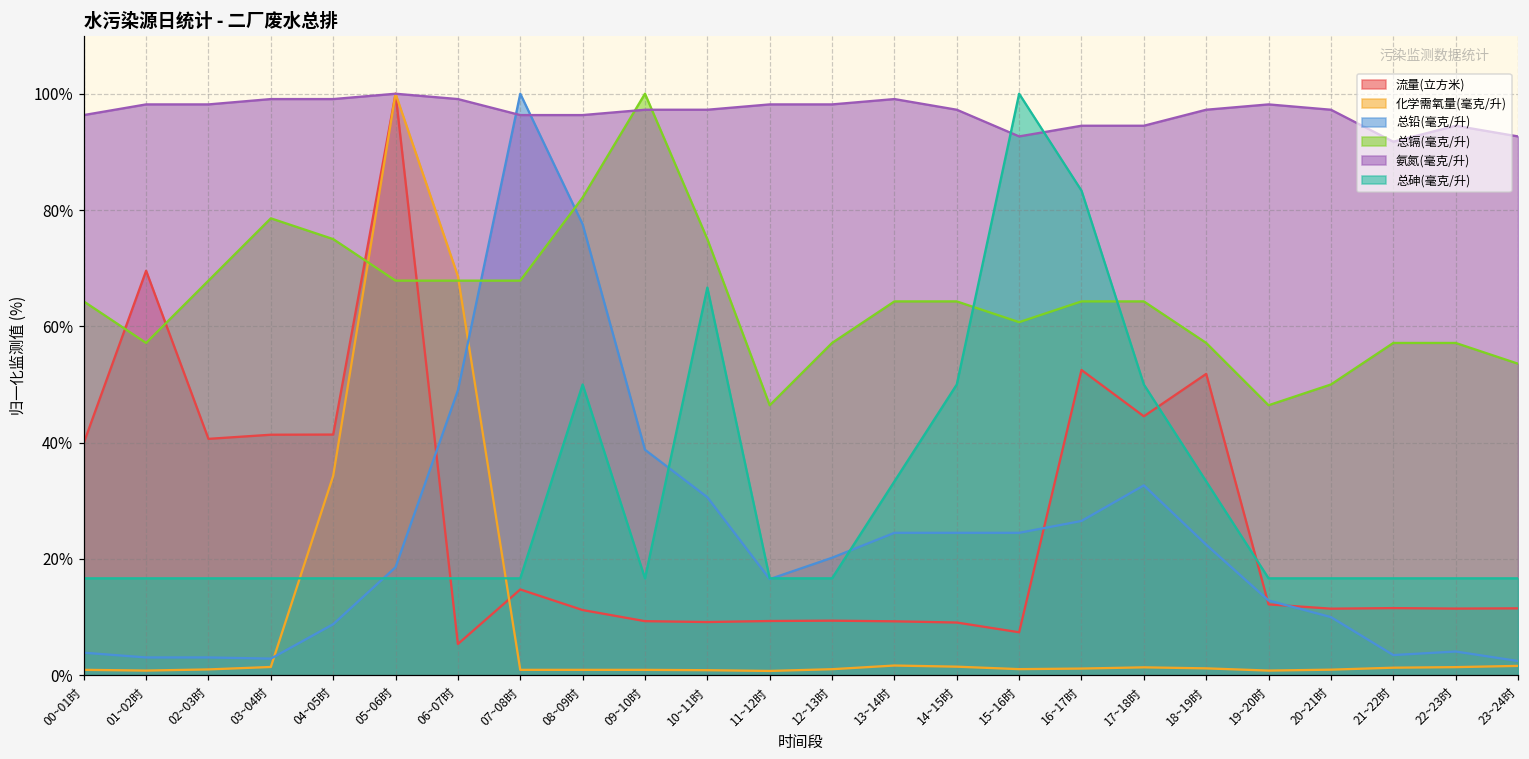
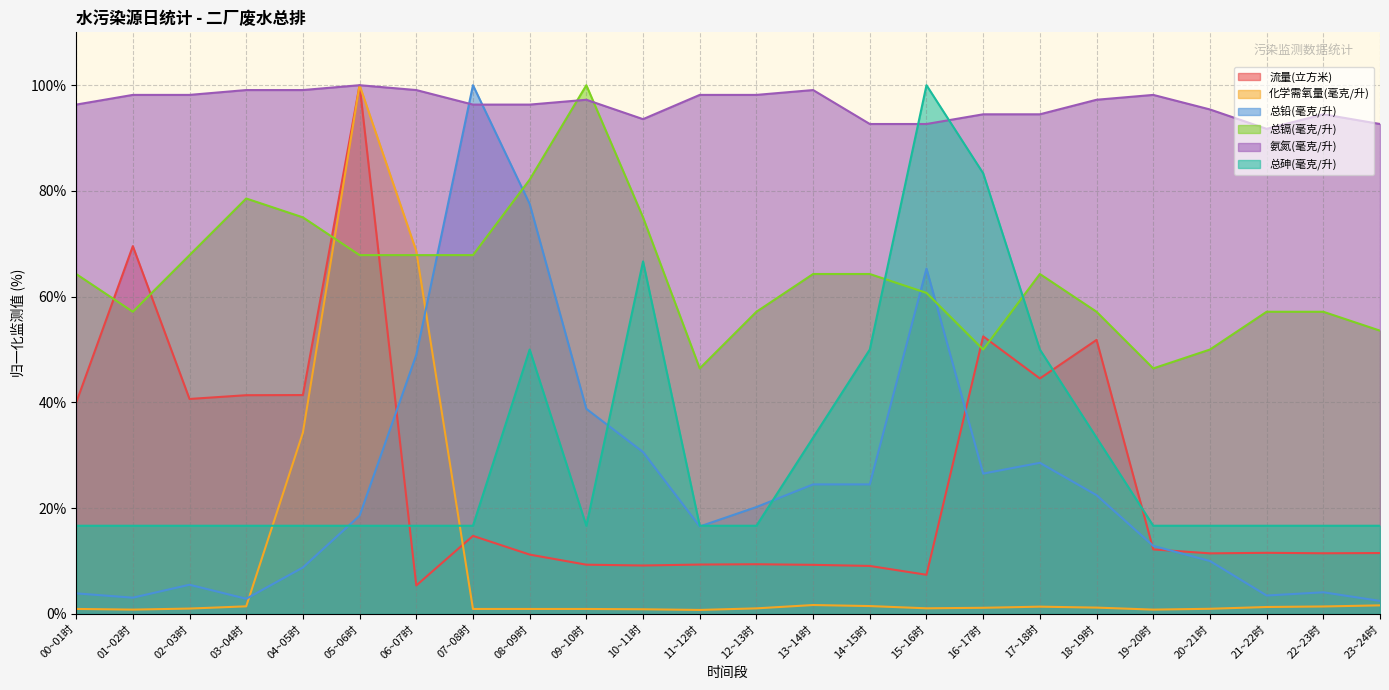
总铅(毫克/升), 02~03时: 3% -> 6%
氨氮(毫克/升), 10~11时: 97% -> 94%
氨氮(毫克/升), 14~15时: 97% -> 93%
总铅(毫克/升), 15~16时: 24% -> 65%
总镉(毫克/升), 16~17时: 64% -> 50%
总铅(毫克/升), 17~18时: 33% -> 29%
氨氮(毫克/升), 20~21时: 97% -> 95%
